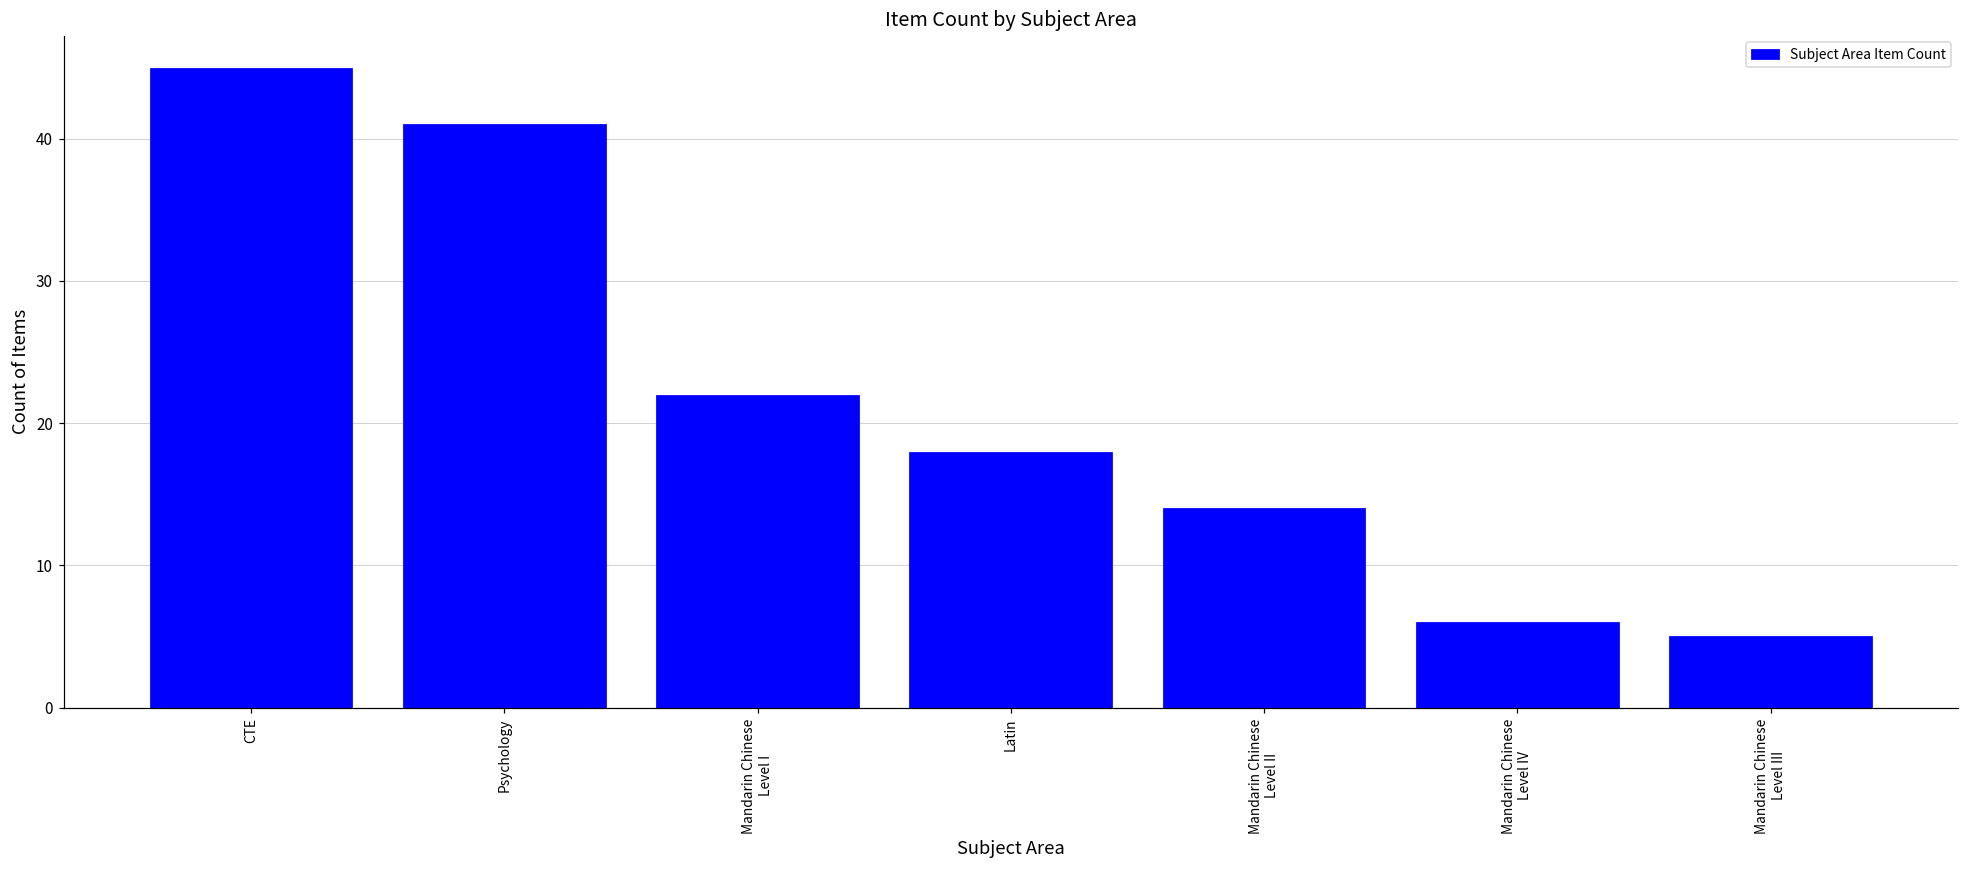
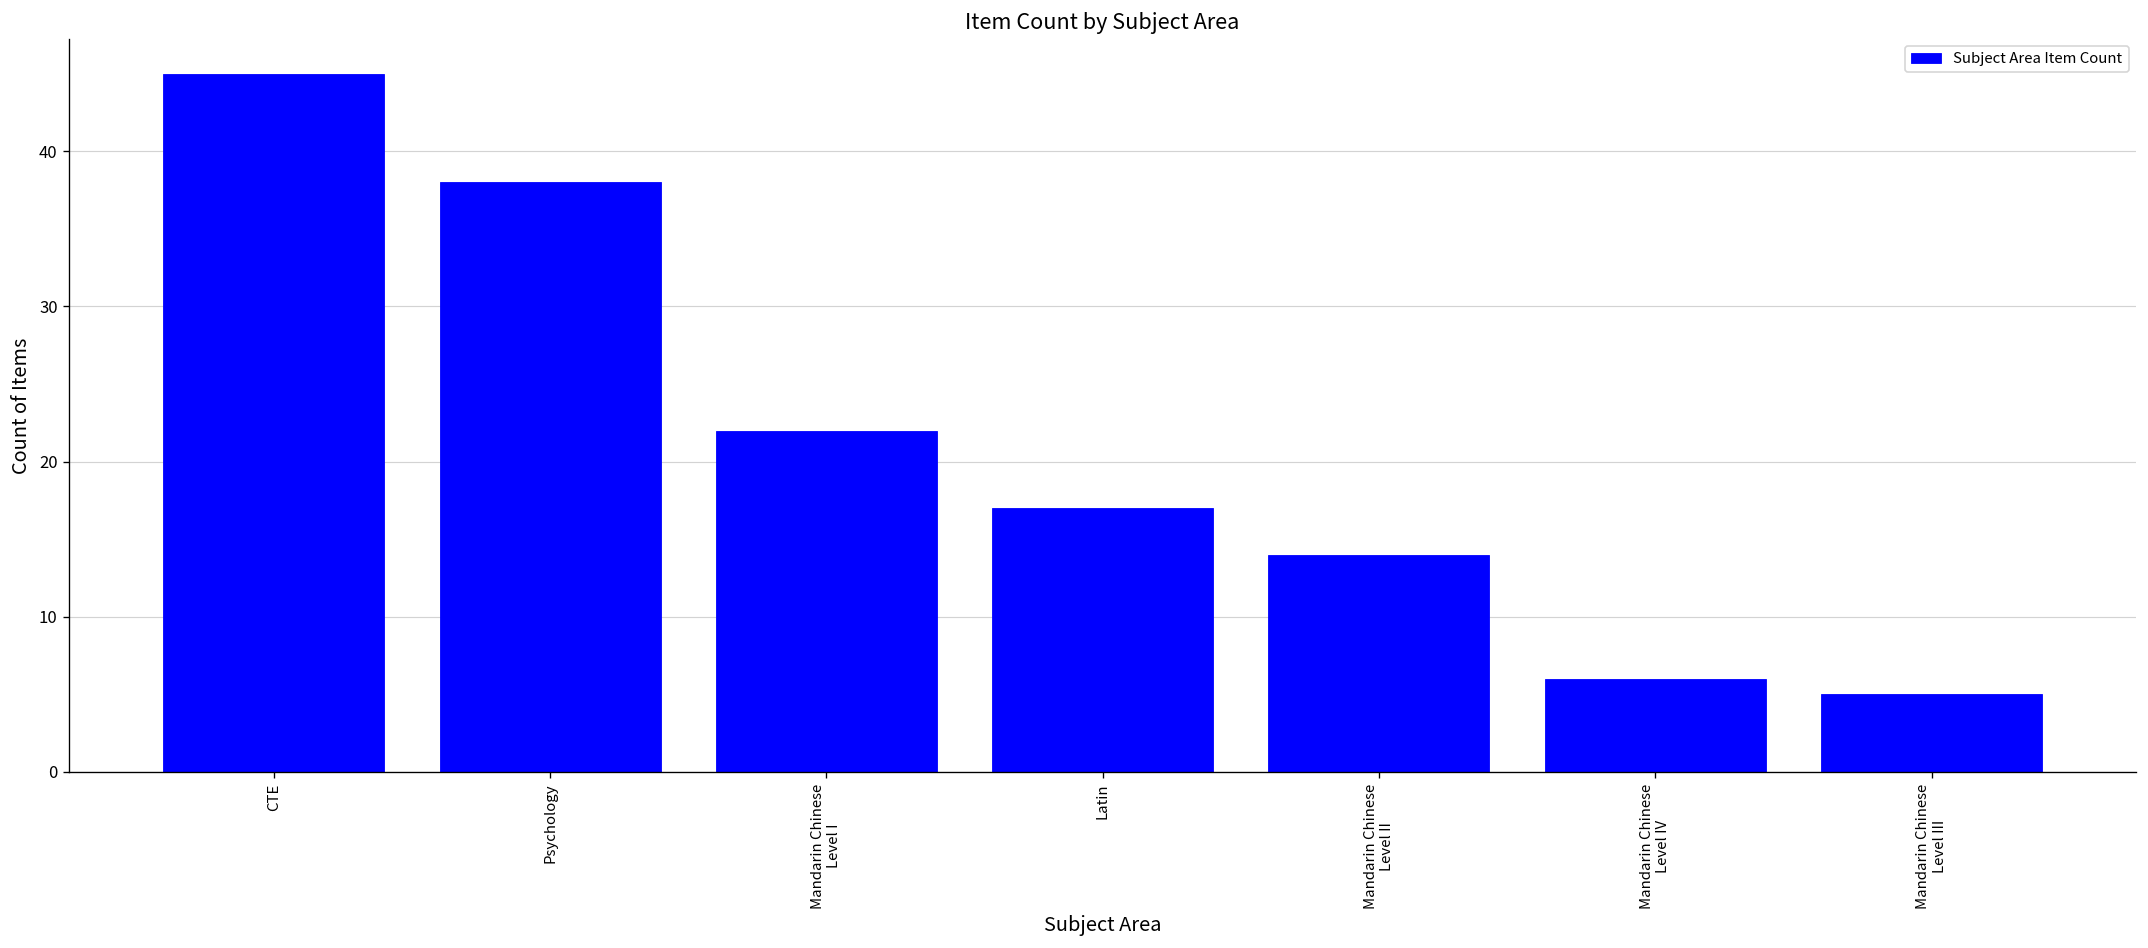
Psychology: 41 -> 38
Latin: 18 -> 17
